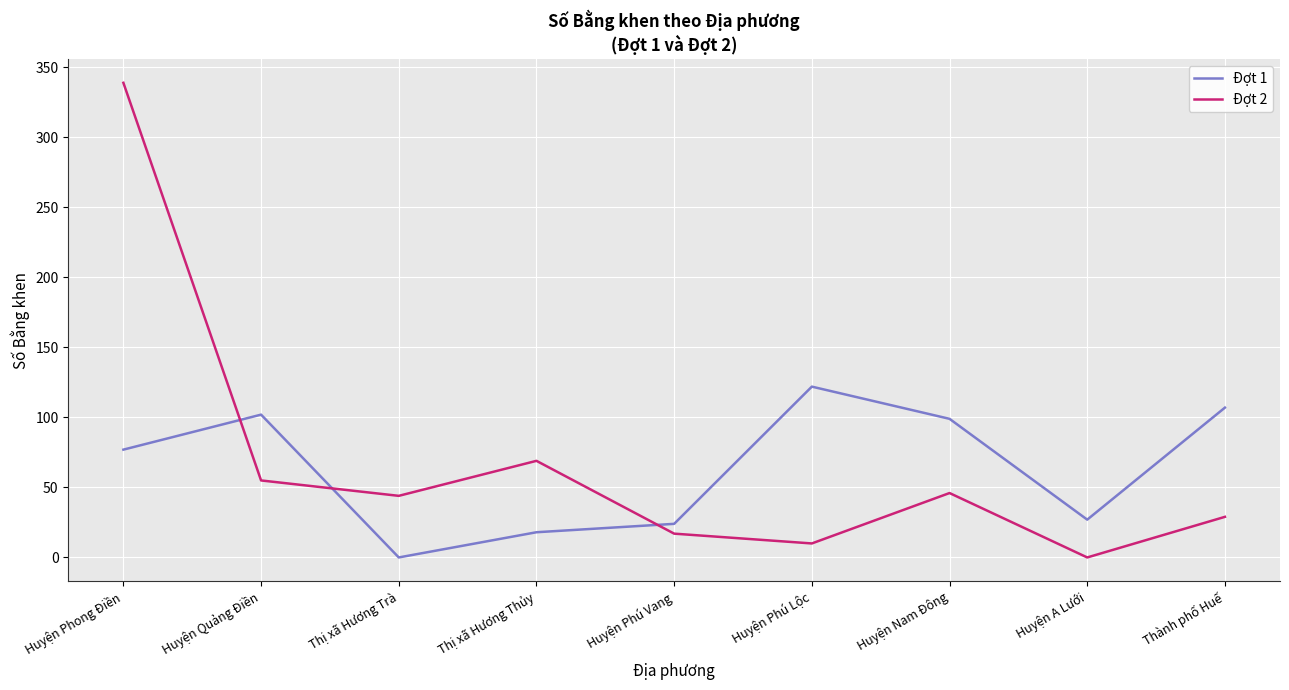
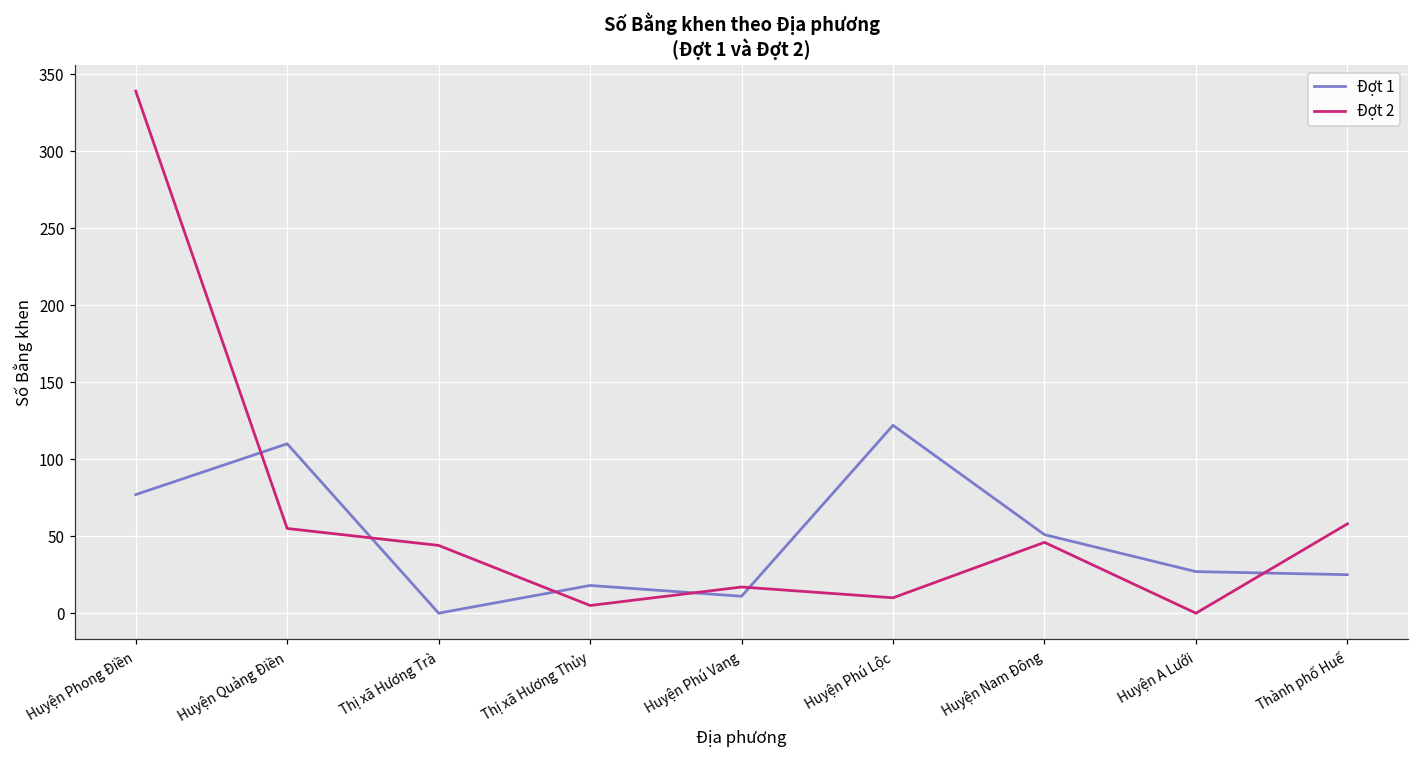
Đợt 1, Huyện Quảng Điền: 102 -> 110
Đợt 2, Thị xã Hương Thủy: 69 -> 5
Đợt 1, Huyện Phú Vang: 24 -> 11
Đợt 1, Huyện Nam Đông: 99 -> 51
Đợt 1, Thành phố Huế: 107 -> 25
Đợt 2, Thành phố Huế: 29 -> 58
